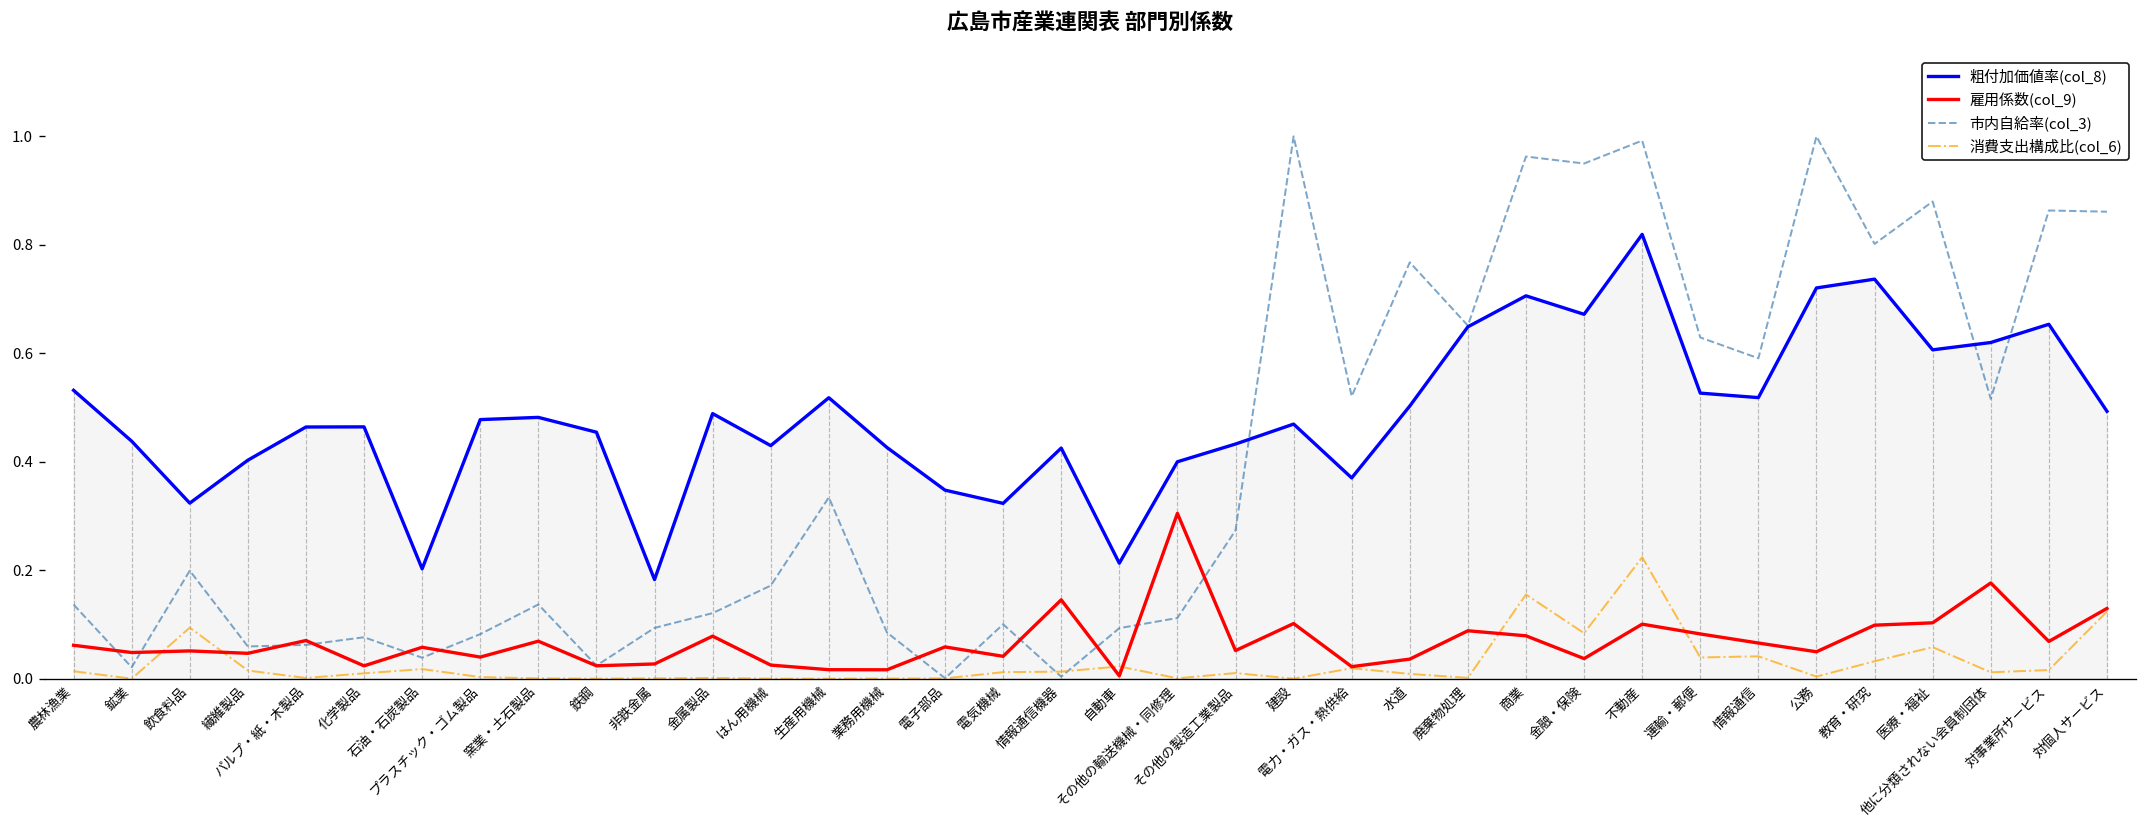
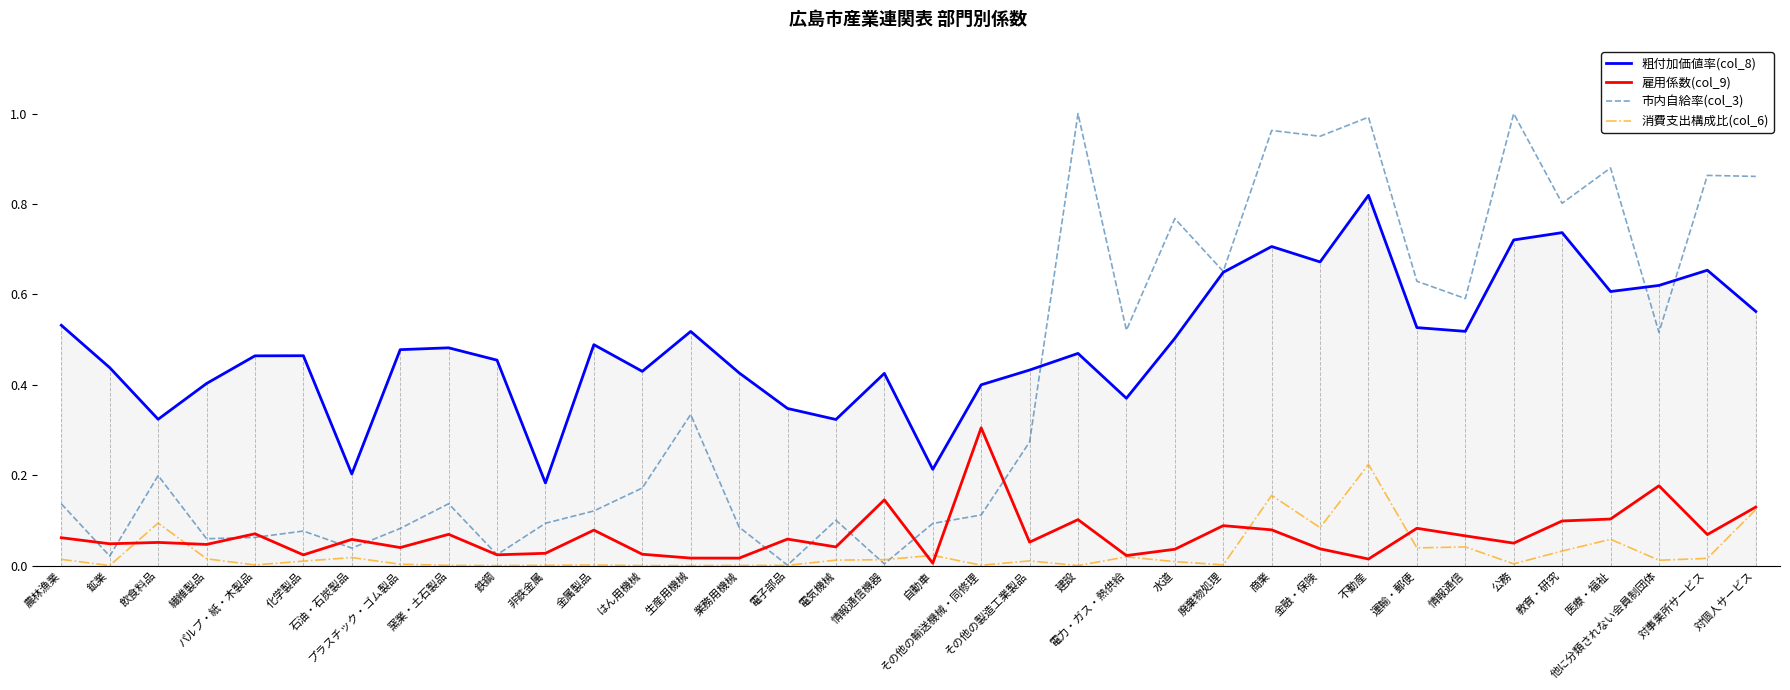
雇用係数(col_9), 不動産: 0.10 -> 0.01
粗付加価値率(col_8), 対個人サービス: 0.49 -> 0.56
